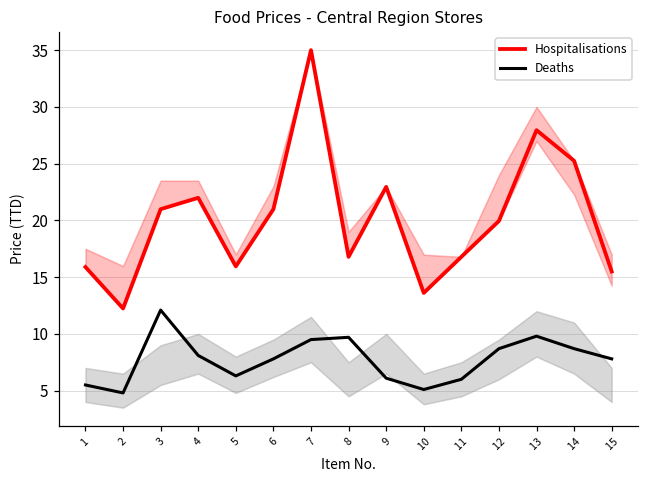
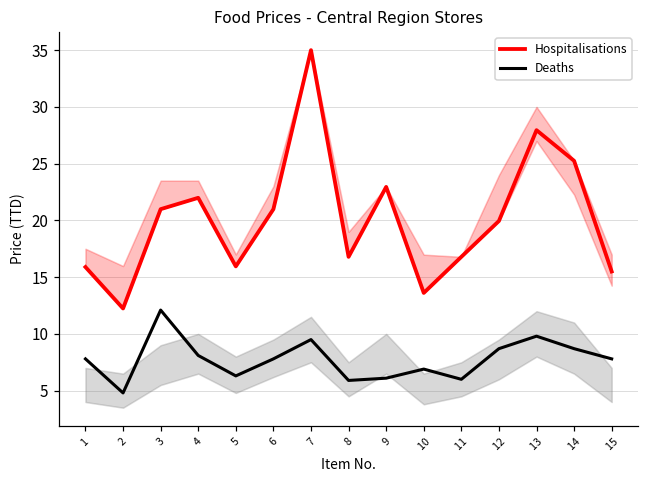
Deaths, 1: 5.5 -> 7.8
Deaths, 8: 9.7 -> 5.9
Deaths, 10: 5.1 -> 6.9
